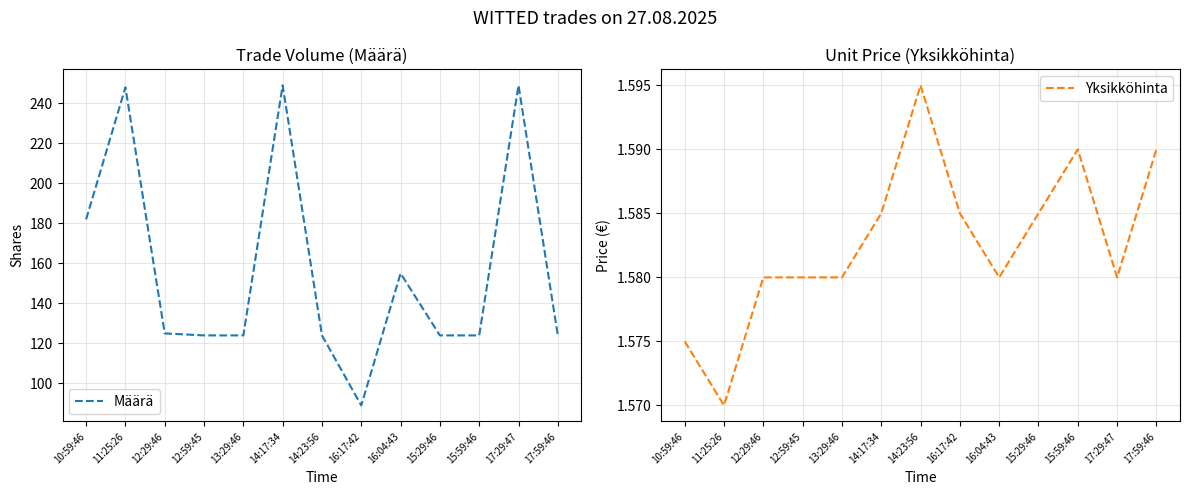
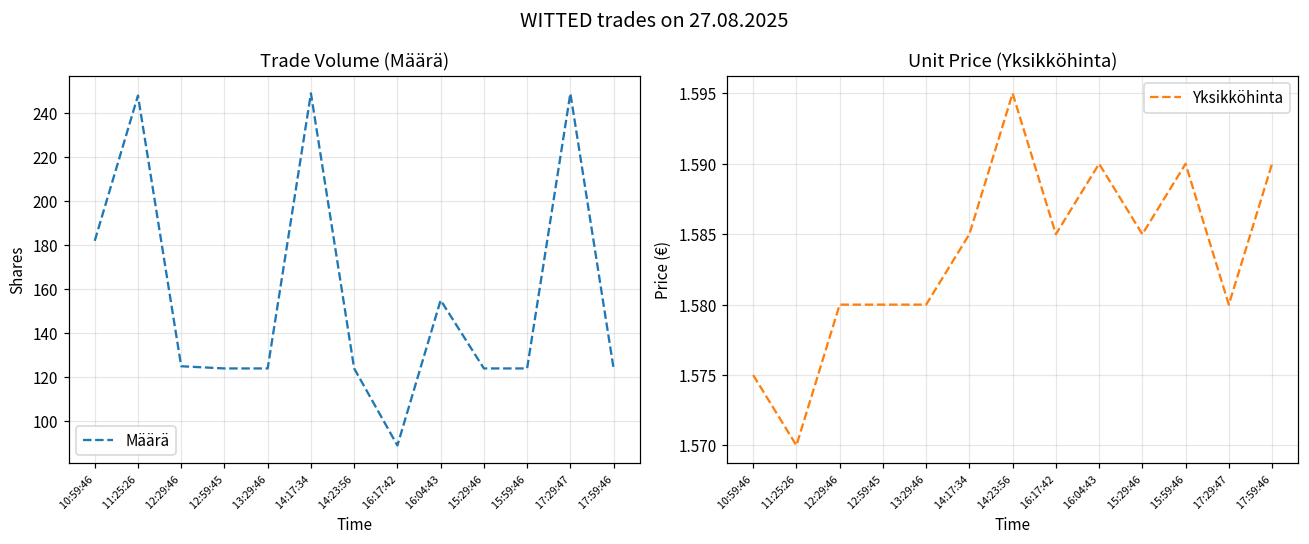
Unit Price (Yksikköhinta), 16:04:43: 1.58 -> 1.59
